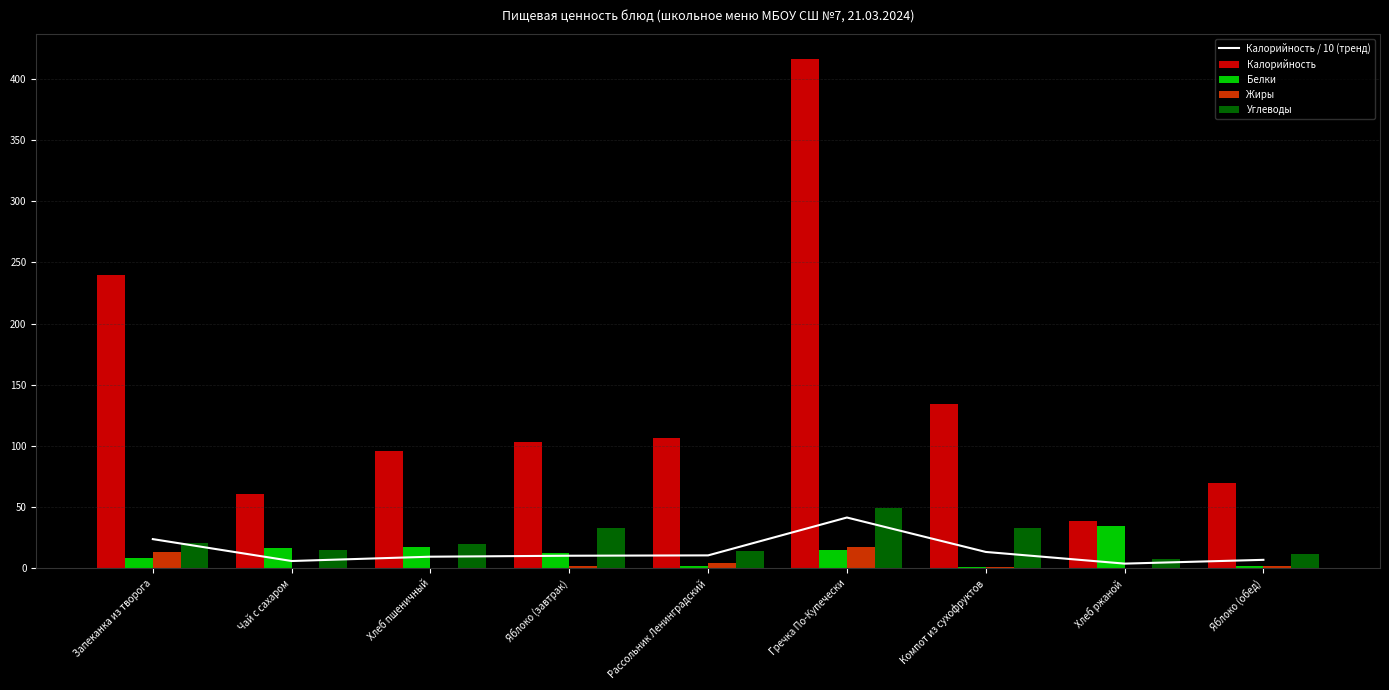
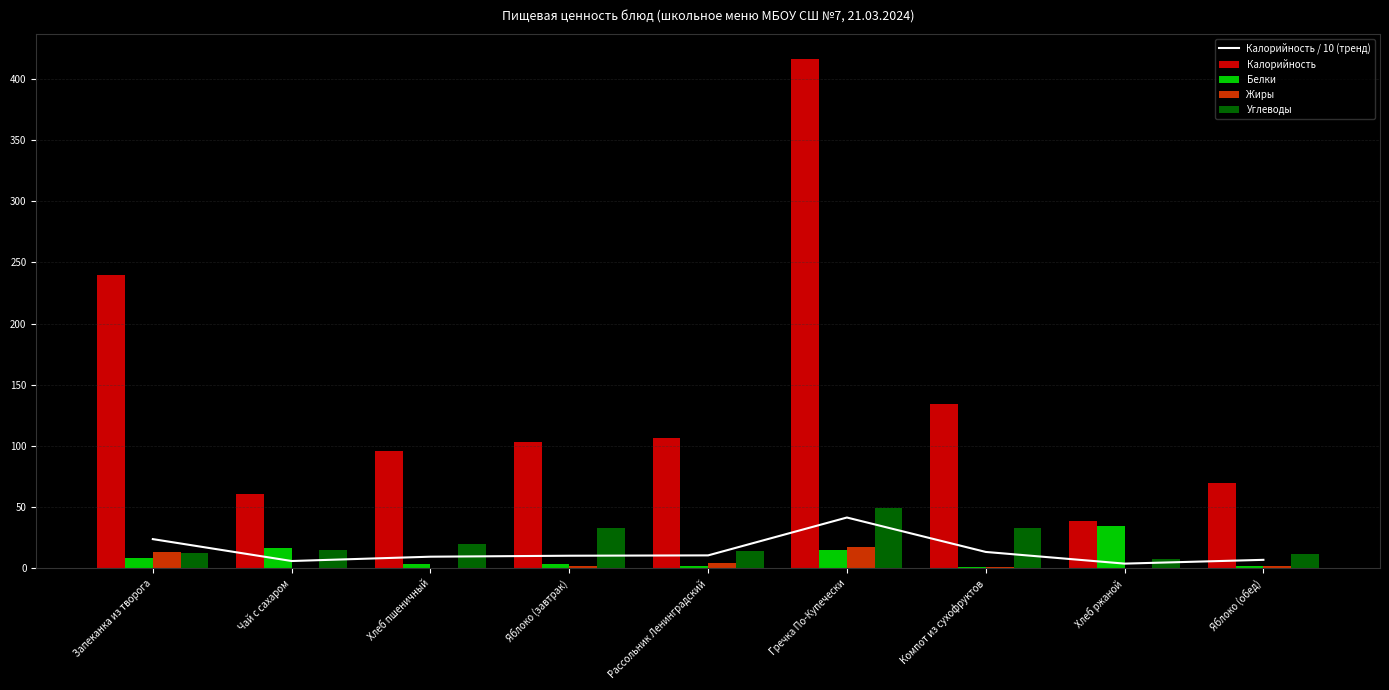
Углеводы, Запеканка из творога: 21 -> 12
Белки, Хлеб пшеничный: 18 -> 4
Белки, Яблоко (завтрак): 13 -> 3
